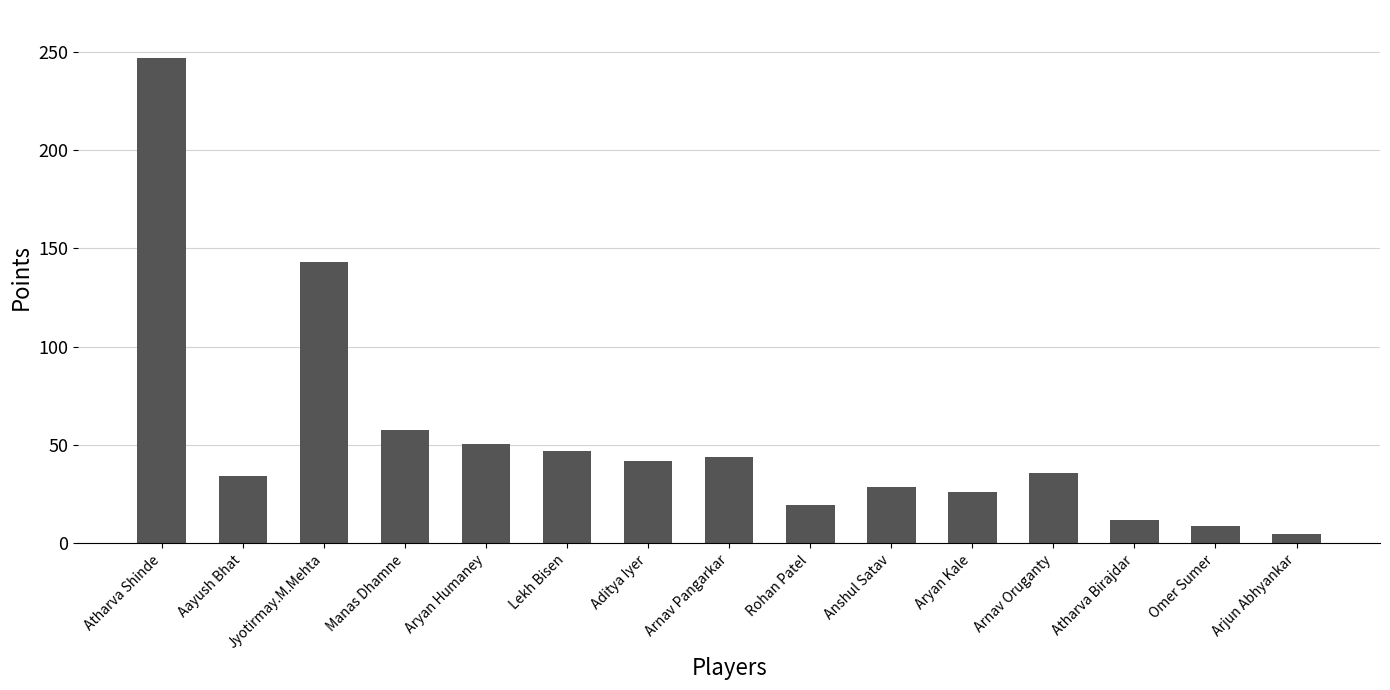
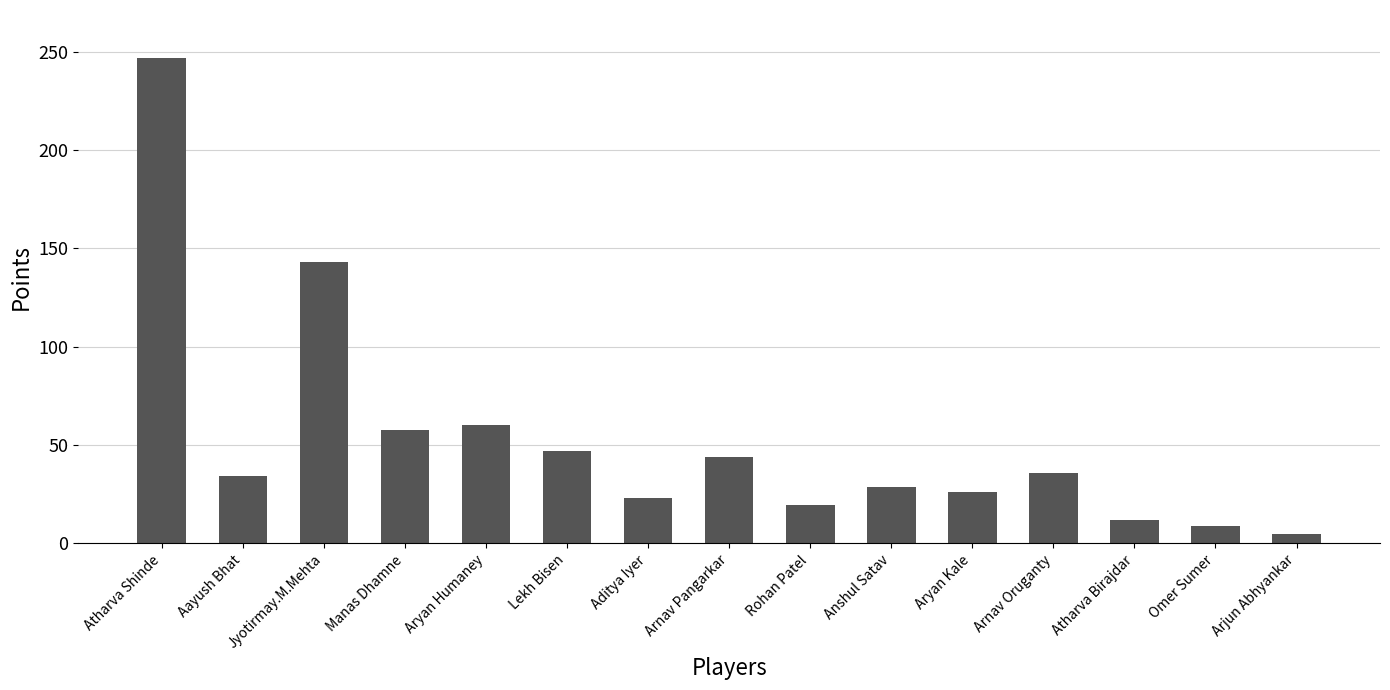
Aryan Humaney: 51 -> 60
Aditya Iyer: 42 -> 23
